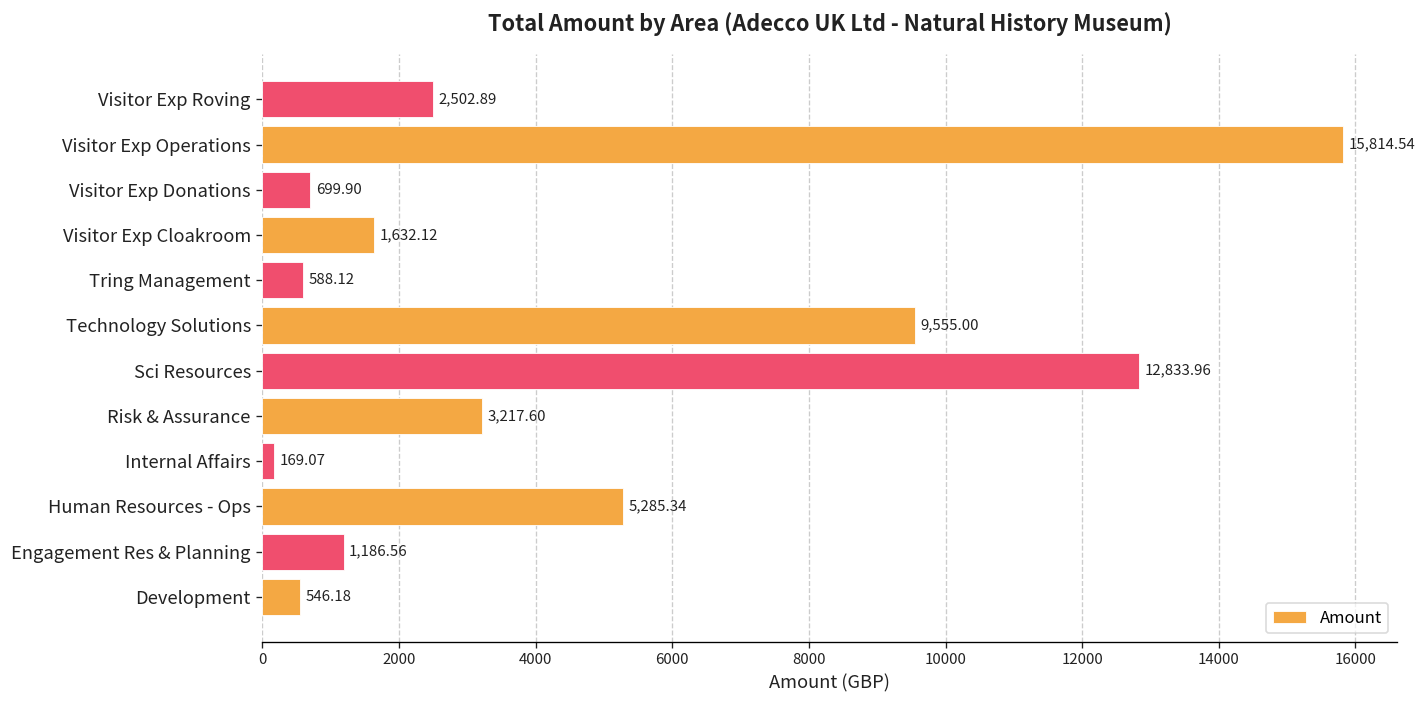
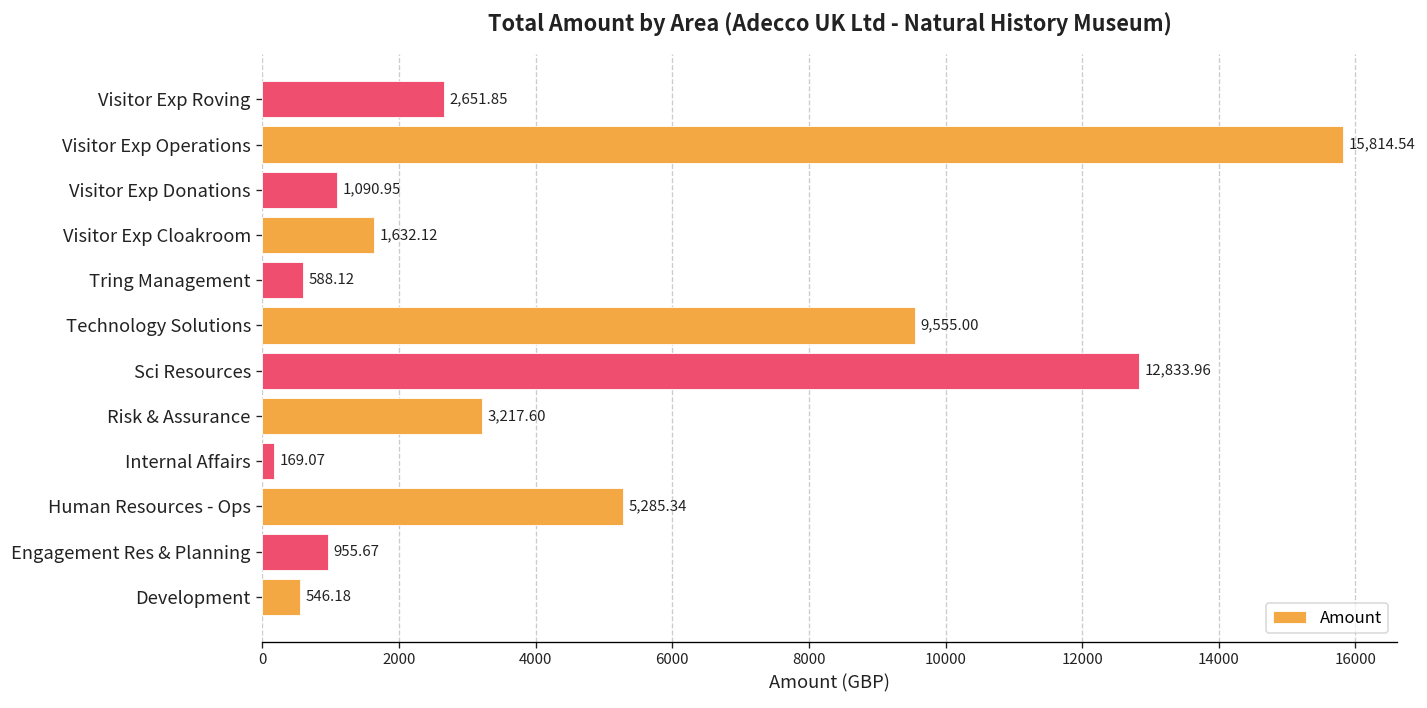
Visitor Exp Roving: 2,502.89 -> 2,651.85
Visitor Exp Donations: 699.90 -> 1,090.95
Engagement Res & Planning: 1,186.56 -> 955.67
